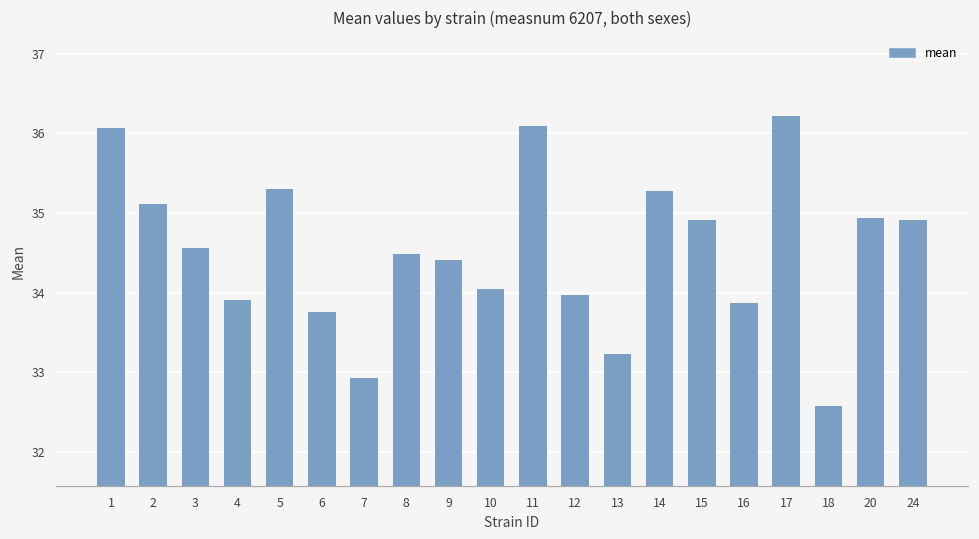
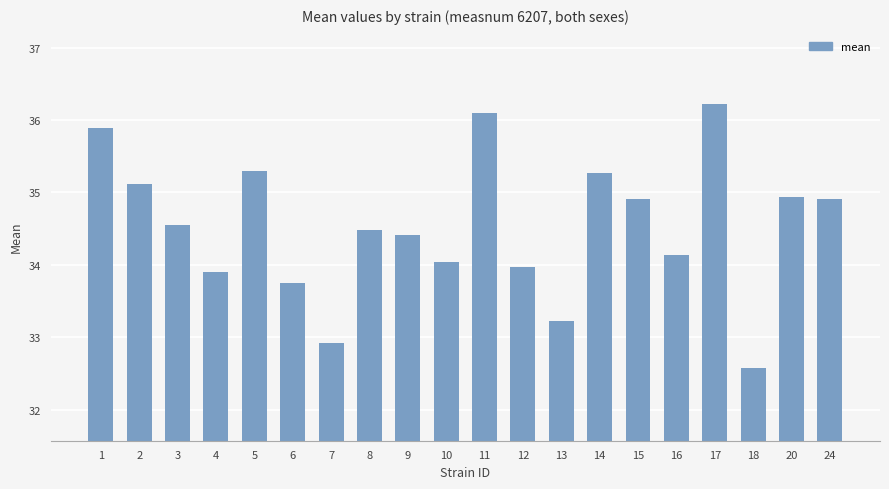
1: 36.1 -> 35.9
16: 33.9 -> 34.1
